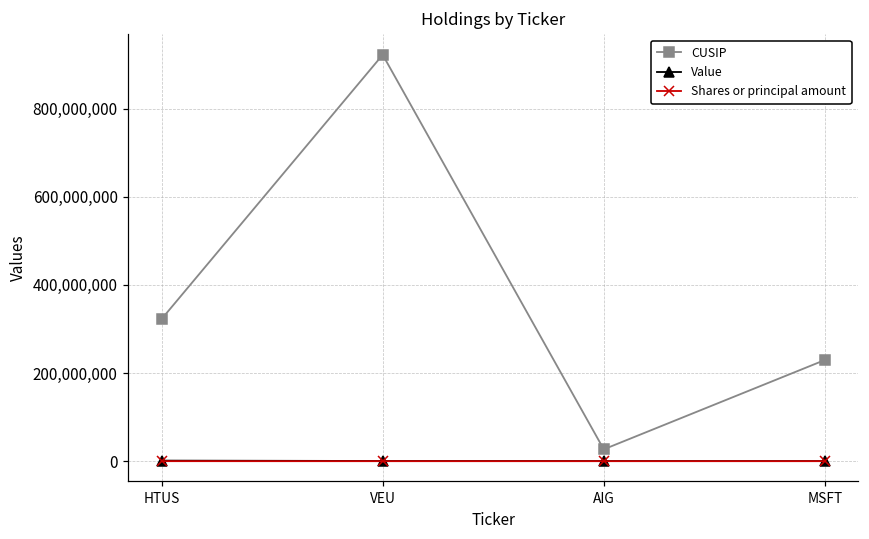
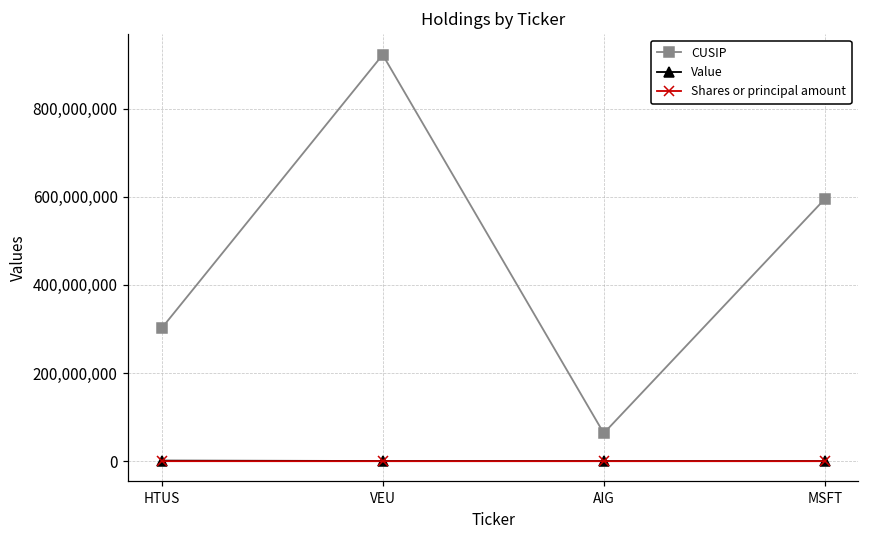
CUSIP, HTUS: 320,000,000 -> 300,000,000
CUSIP, AIG: 30,000,000 -> 60,000,000
CUSIP, MSFT: 230,000,000 -> 590,000,000
